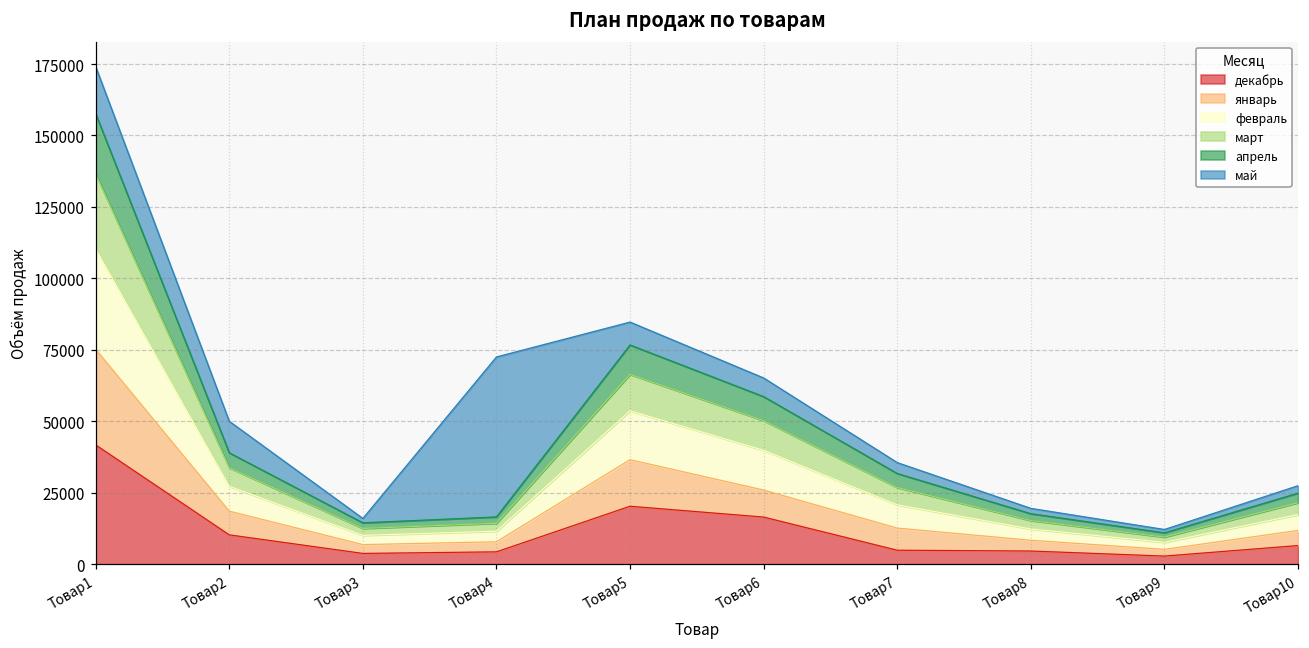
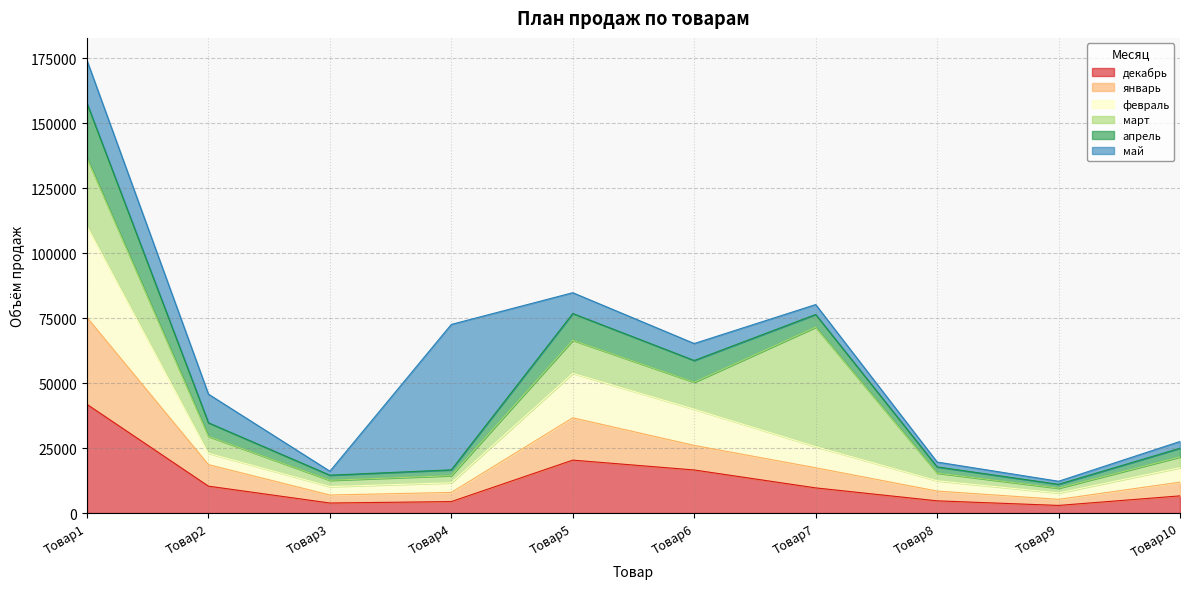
февраль, Товар2: 9000 -> 4000
декабрь, Товар7: 5000 -> 10000
март, Товар7: 6000 -> 46000
